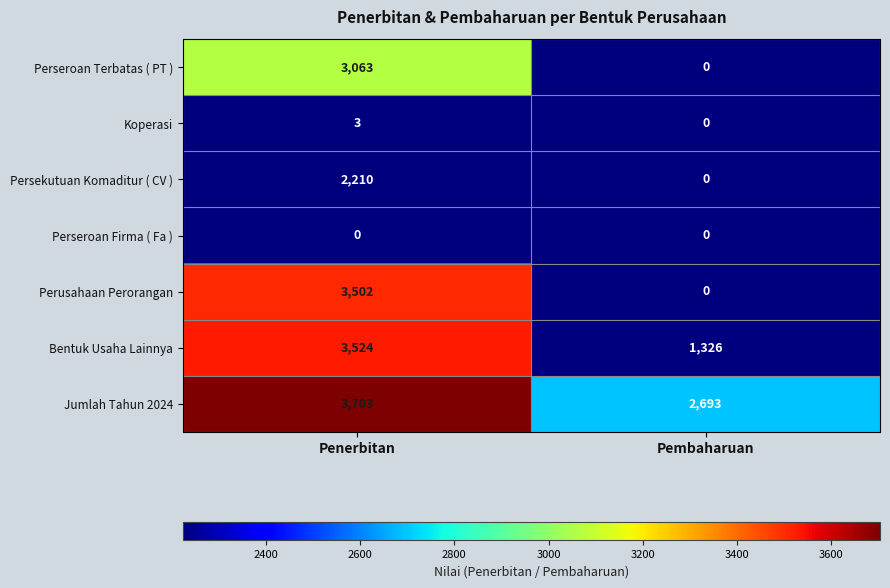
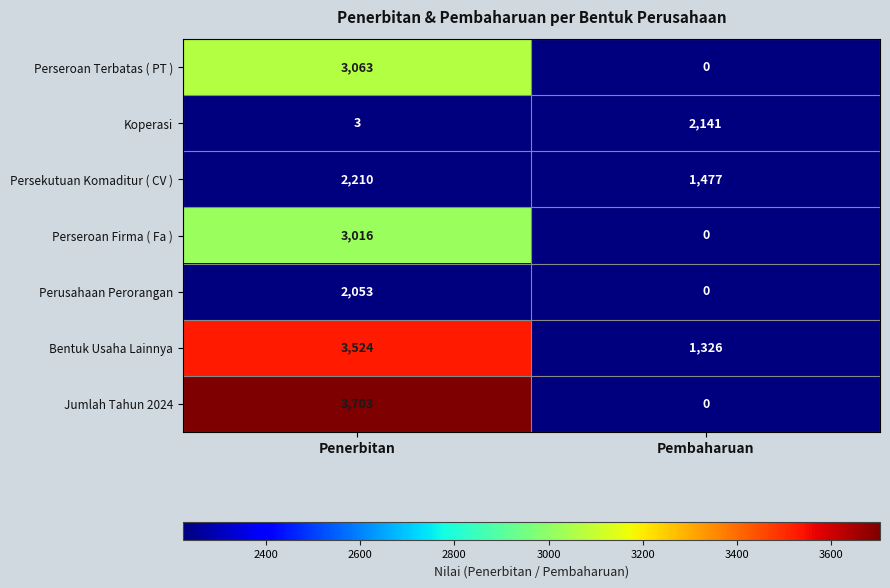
Koperasi, Pembaharuan: 0 -> 2,141
Persekutuan Komaditur ( CV ), Pembaharuan: 0 -> 1,477
Perseroan Firma ( Fa ), Penerbitan: 0 -> 3,016
Perusahaan Perorangan, Penerbitan: 3,502 -> 2,053
Jumlah Tahun 2024, Pembaharuan: 2,693 -> 0
